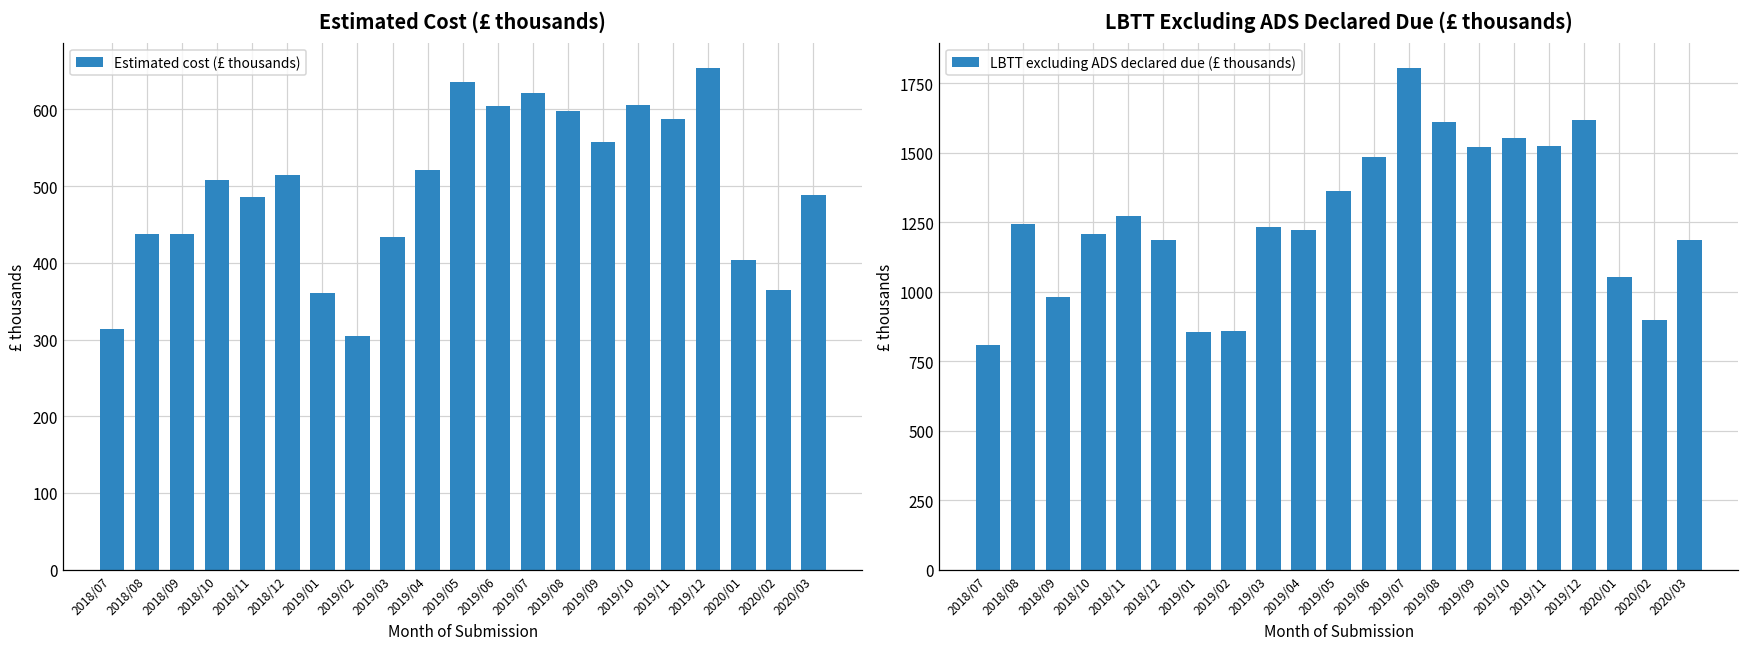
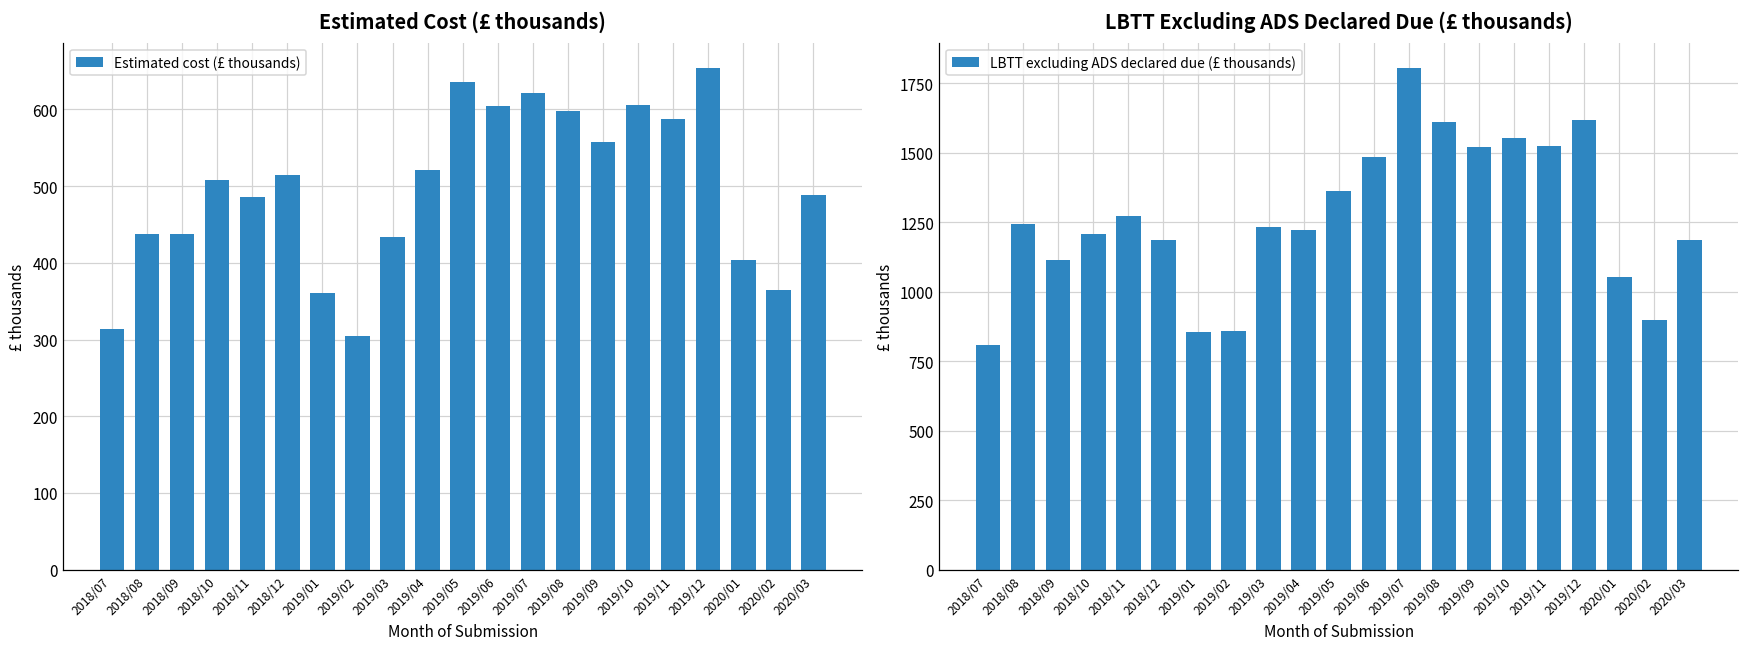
LBTT Excluding ADS Declared Due (£ thousands), 2018/09: 980 -> 1120
